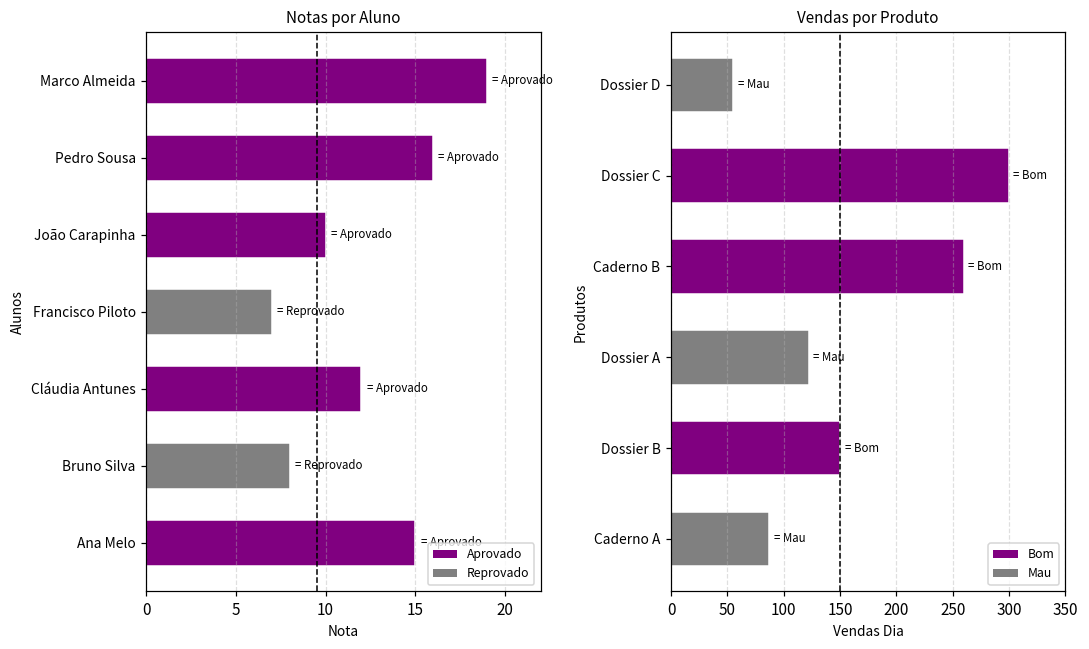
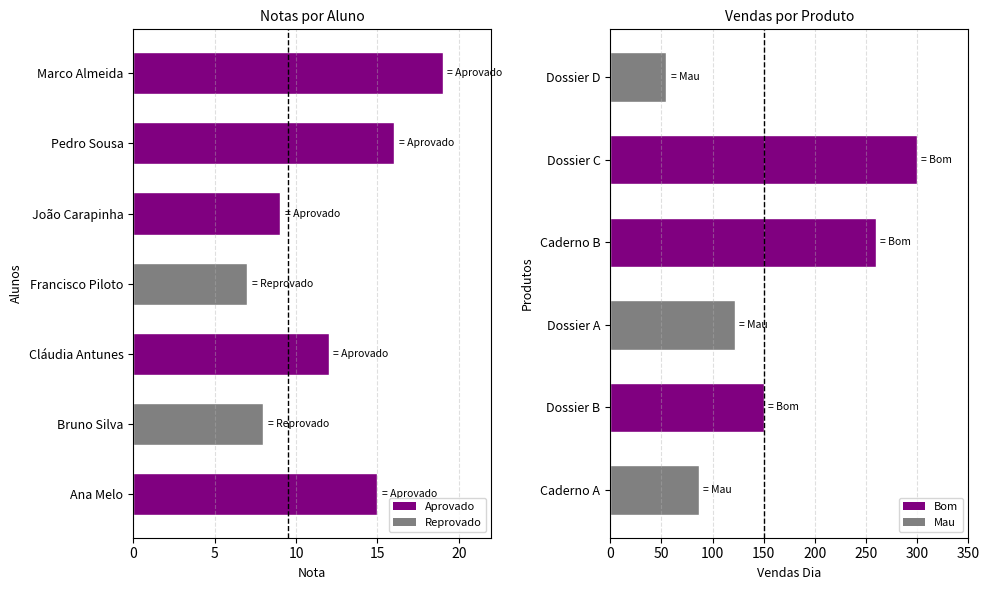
Notas por Aluno, João Carapinha: 10 -> 9
